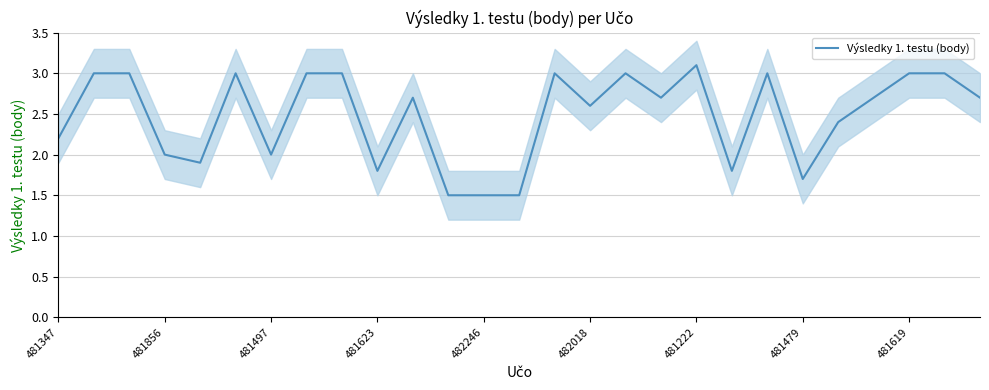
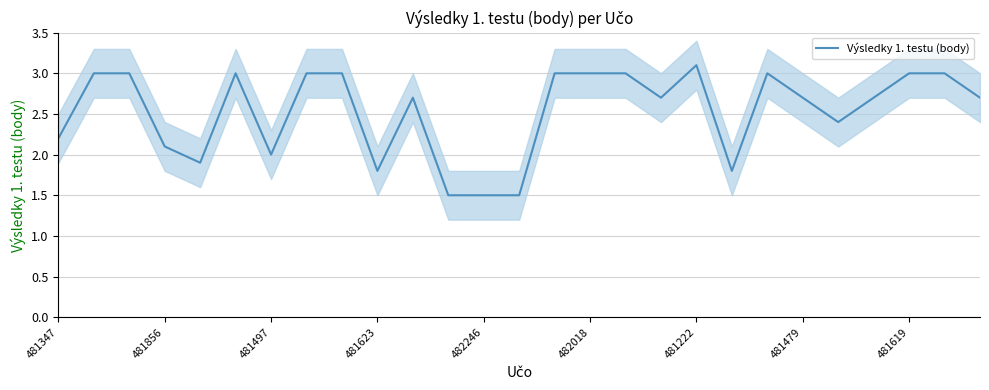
Výsledky 1. testu (body), 481856: 2.0 -> 2.1
Výsledky 1. testu (body), 482018: 2.6 -> 3.0
Výsledky 1. testu (body), 481479: 1.7 -> 2.7
